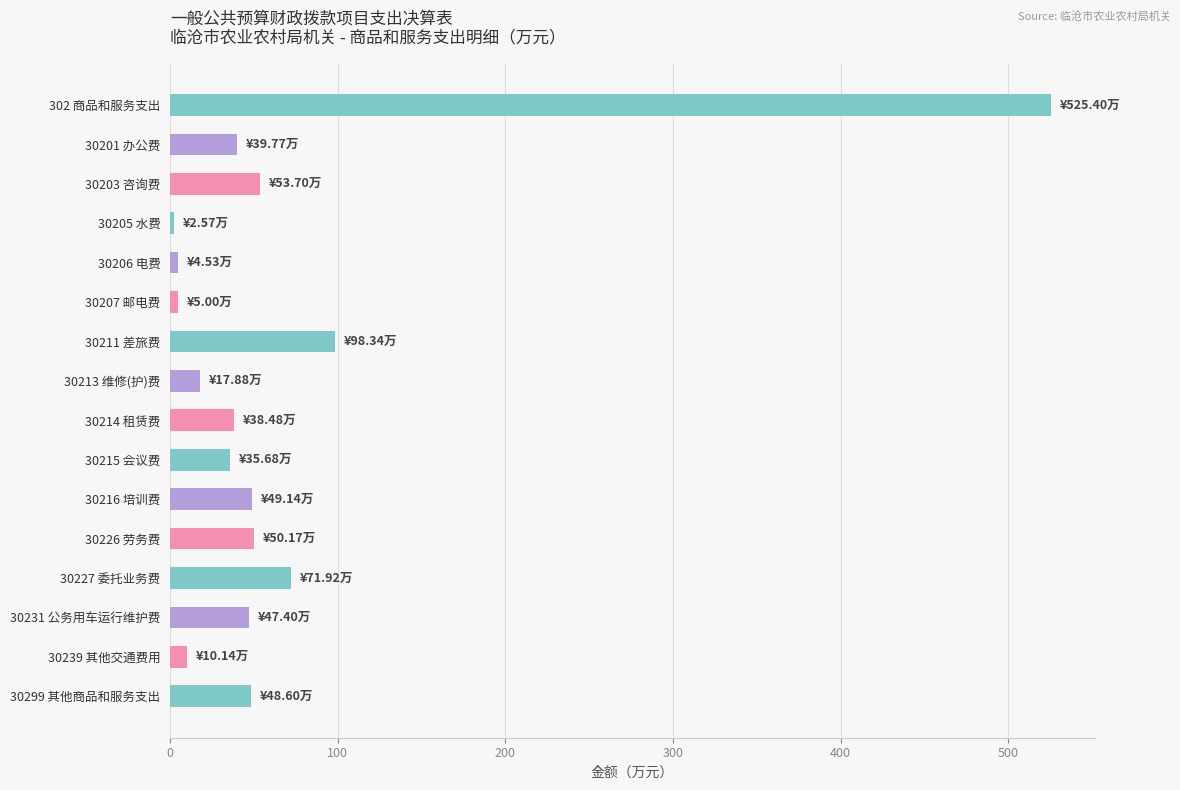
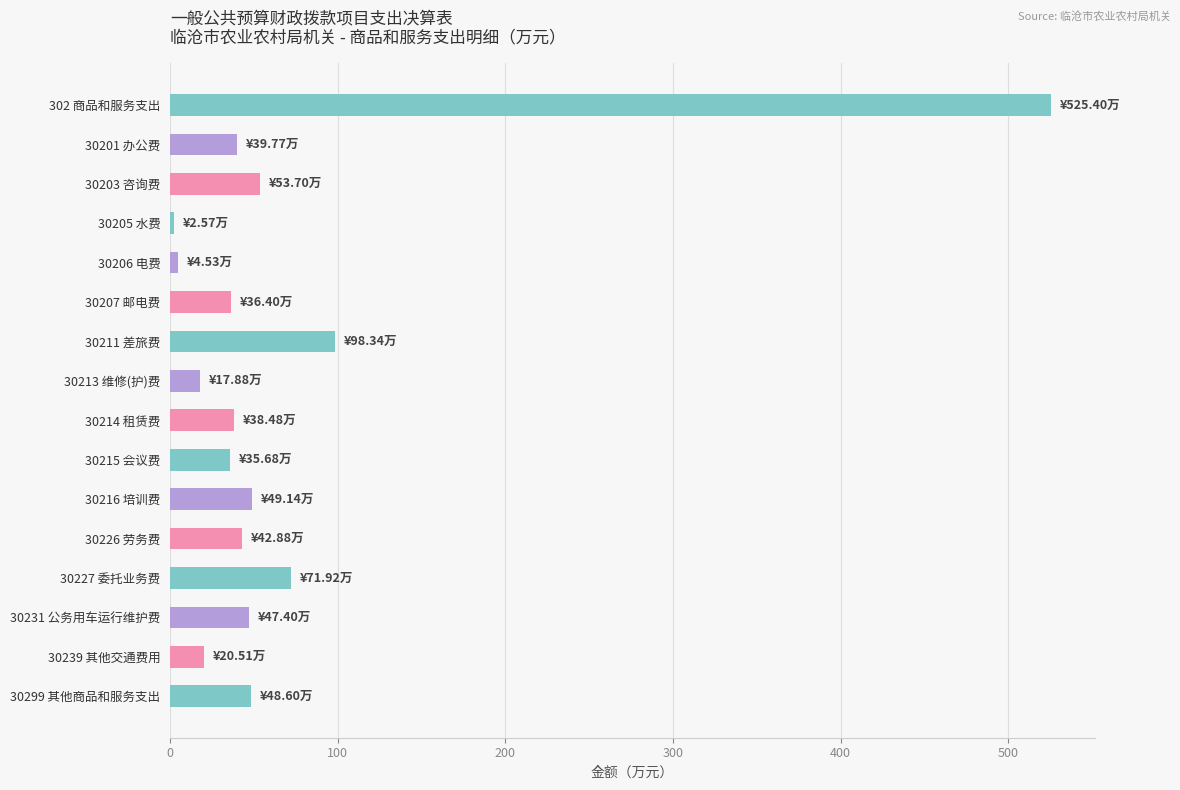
30207 邮电费: ¥5.00万 -> ¥36.40万
30226 劳务费: ¥50.17万 -> ¥42.88万
30239 其他交通费用: ¥10.14万 -> ¥20.51万
